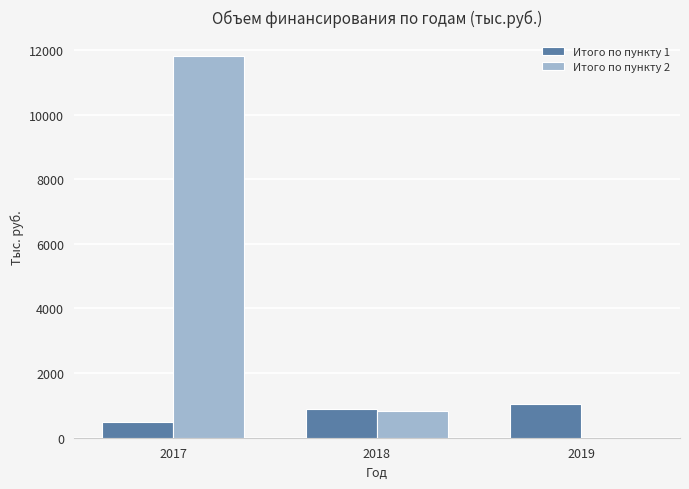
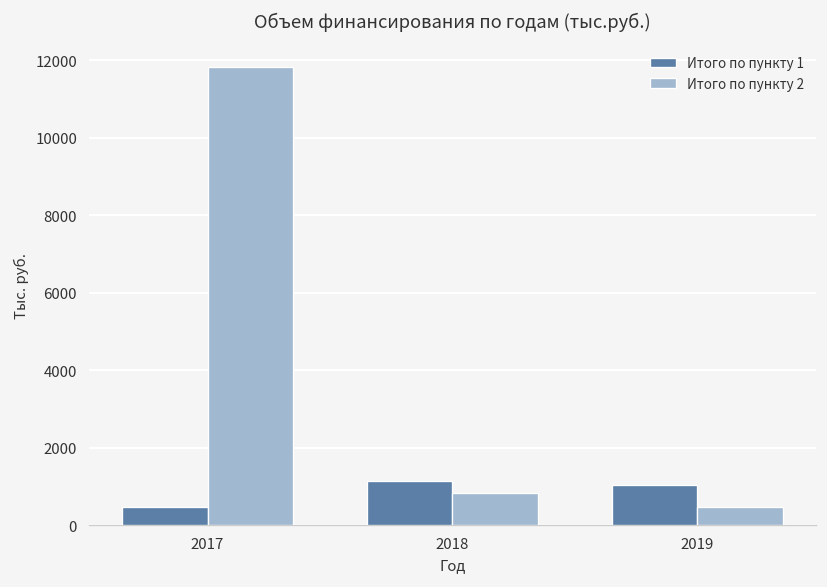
Итого по пункту 1, 2018: 900 -> 1200
Итого по пункту 2, 2019: 0 -> 500
